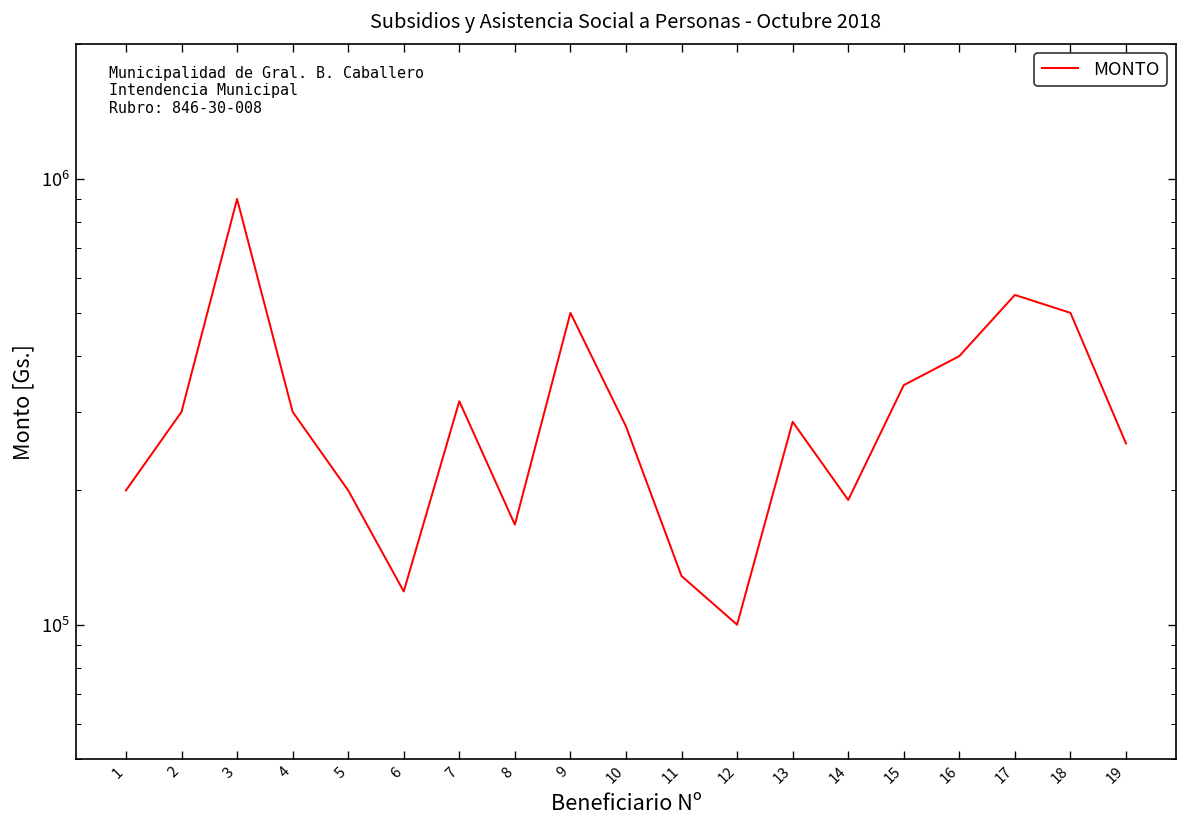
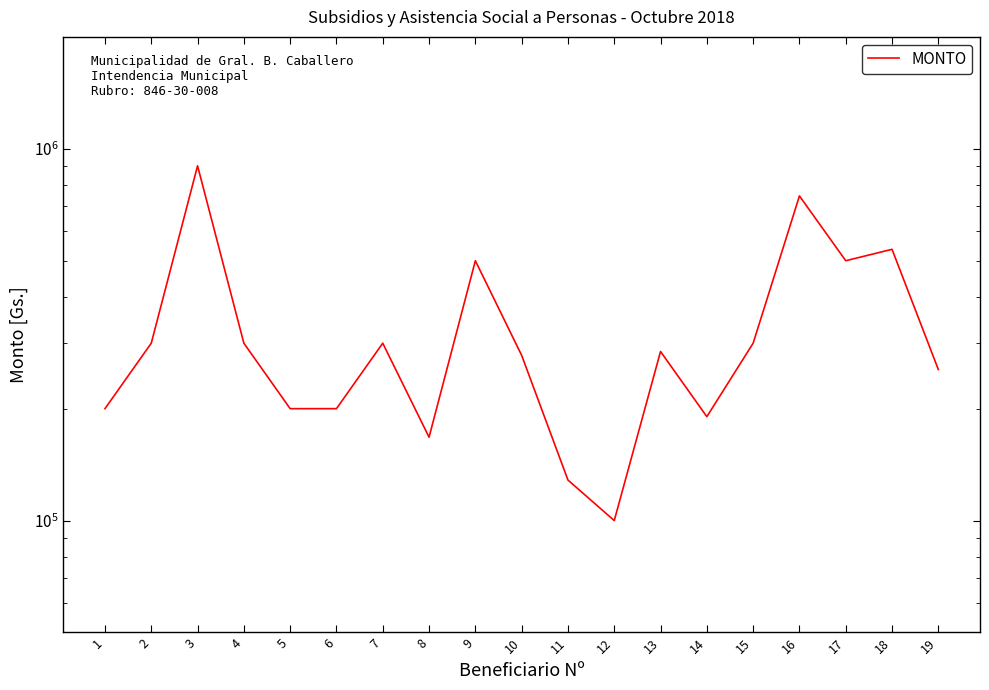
6: 119000 -> 200000
7: 320000 -> 300000
15: 340000 -> 300000
16: 400000 -> 750000
17: 550000 -> 500000
18: 500000 -> 540000
